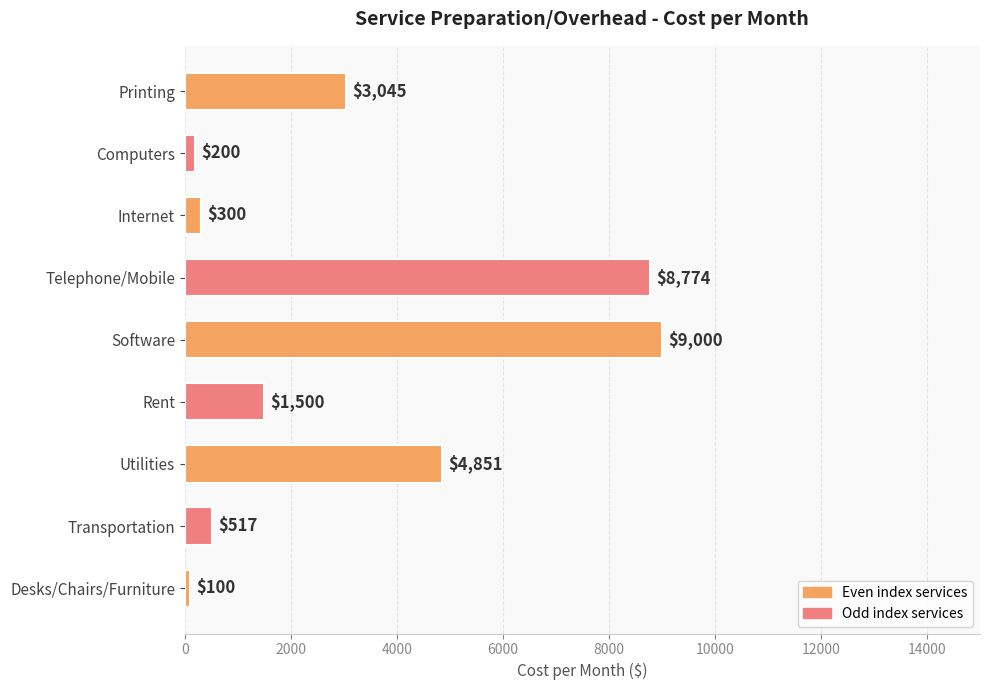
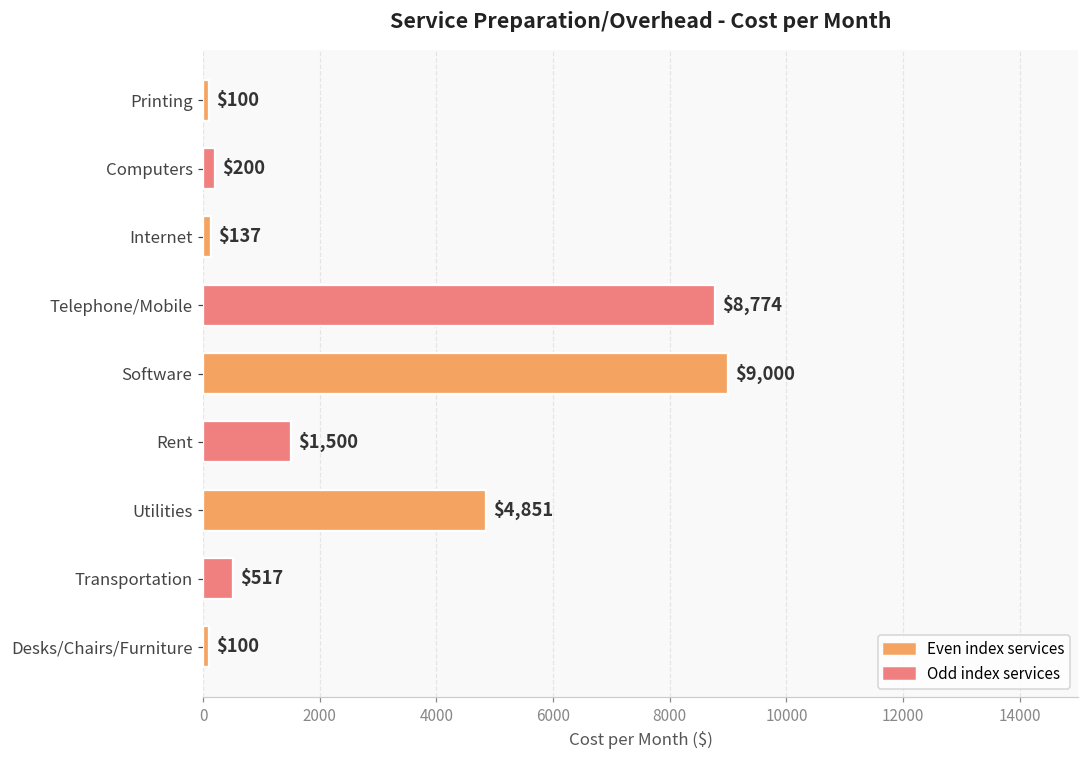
Printing: $3,045 -> $100
Internet: $300 -> $137
